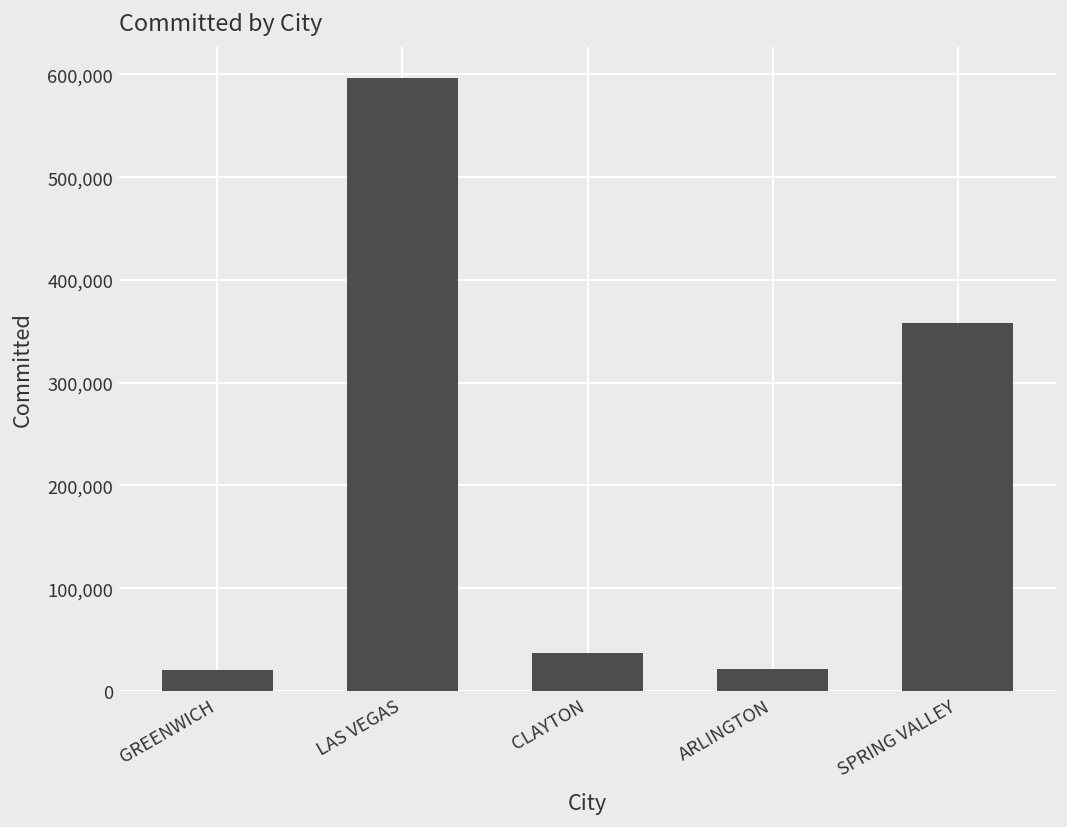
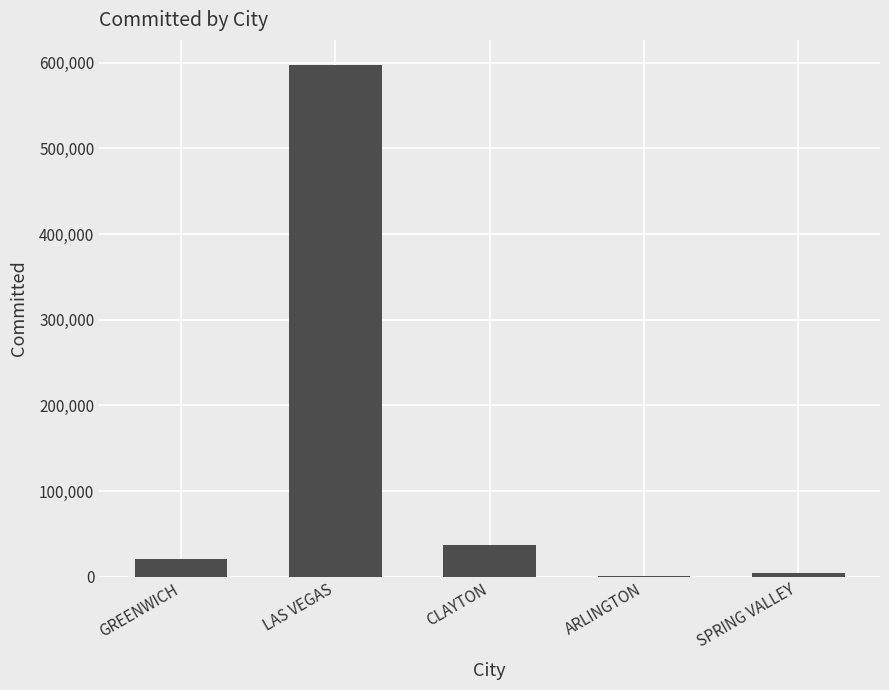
ARLINGTON: 20,000 -> 0
SPRING VALLEY: 360,000 -> 0
